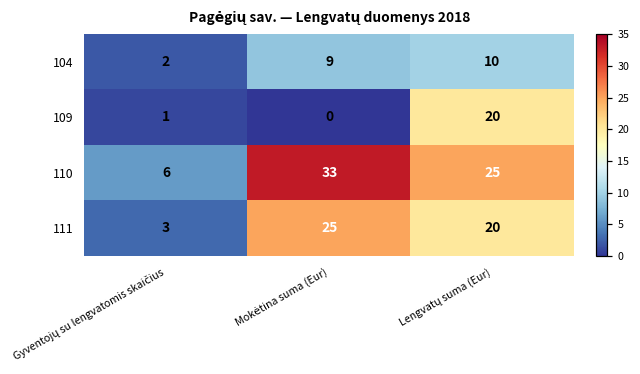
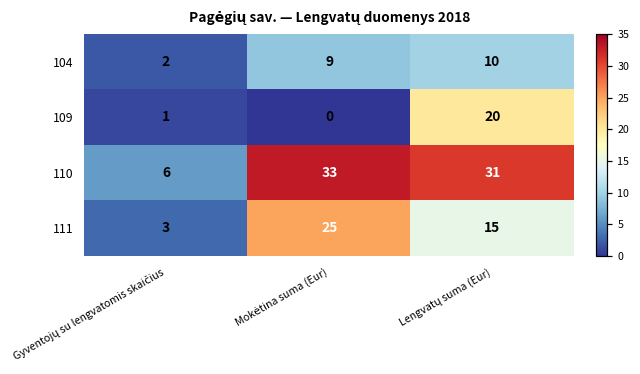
110, Lengvatų suma (Eur): 25 -> 31
111, Lengvatų suma (Eur): 20 -> 15
